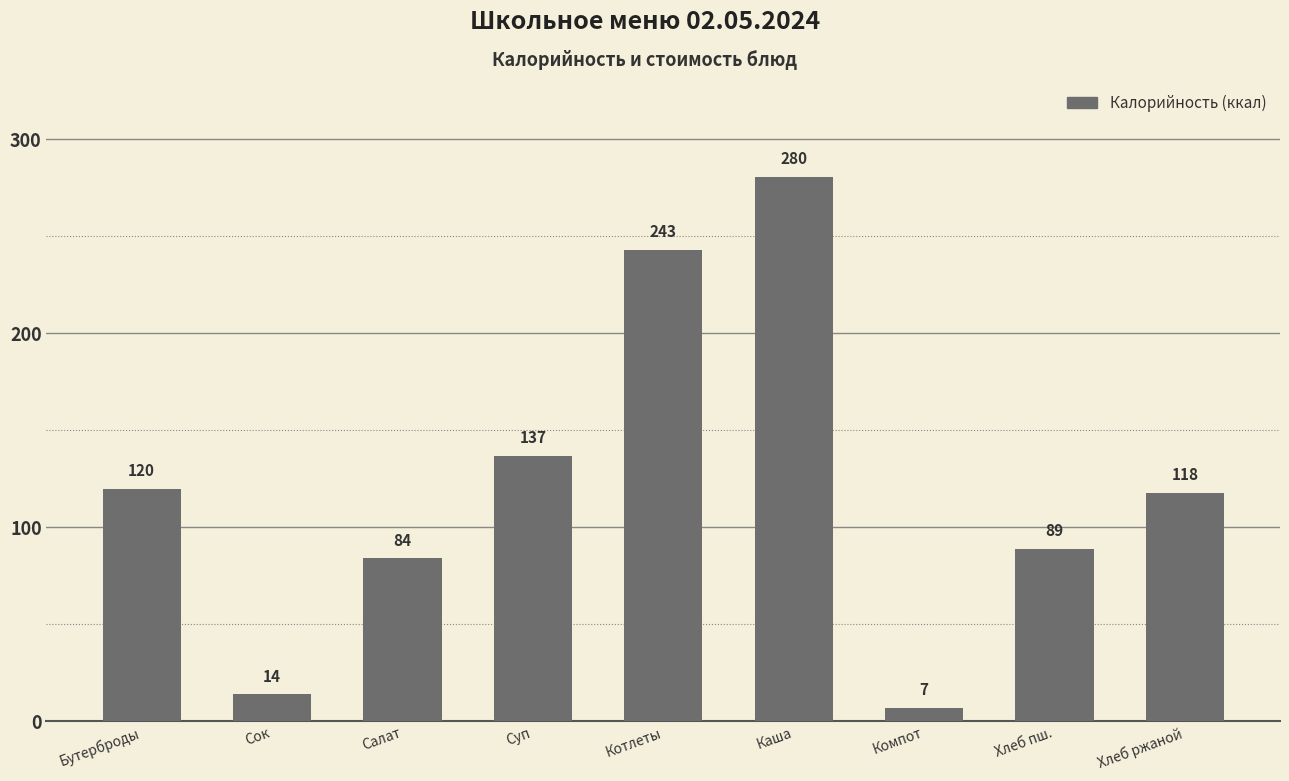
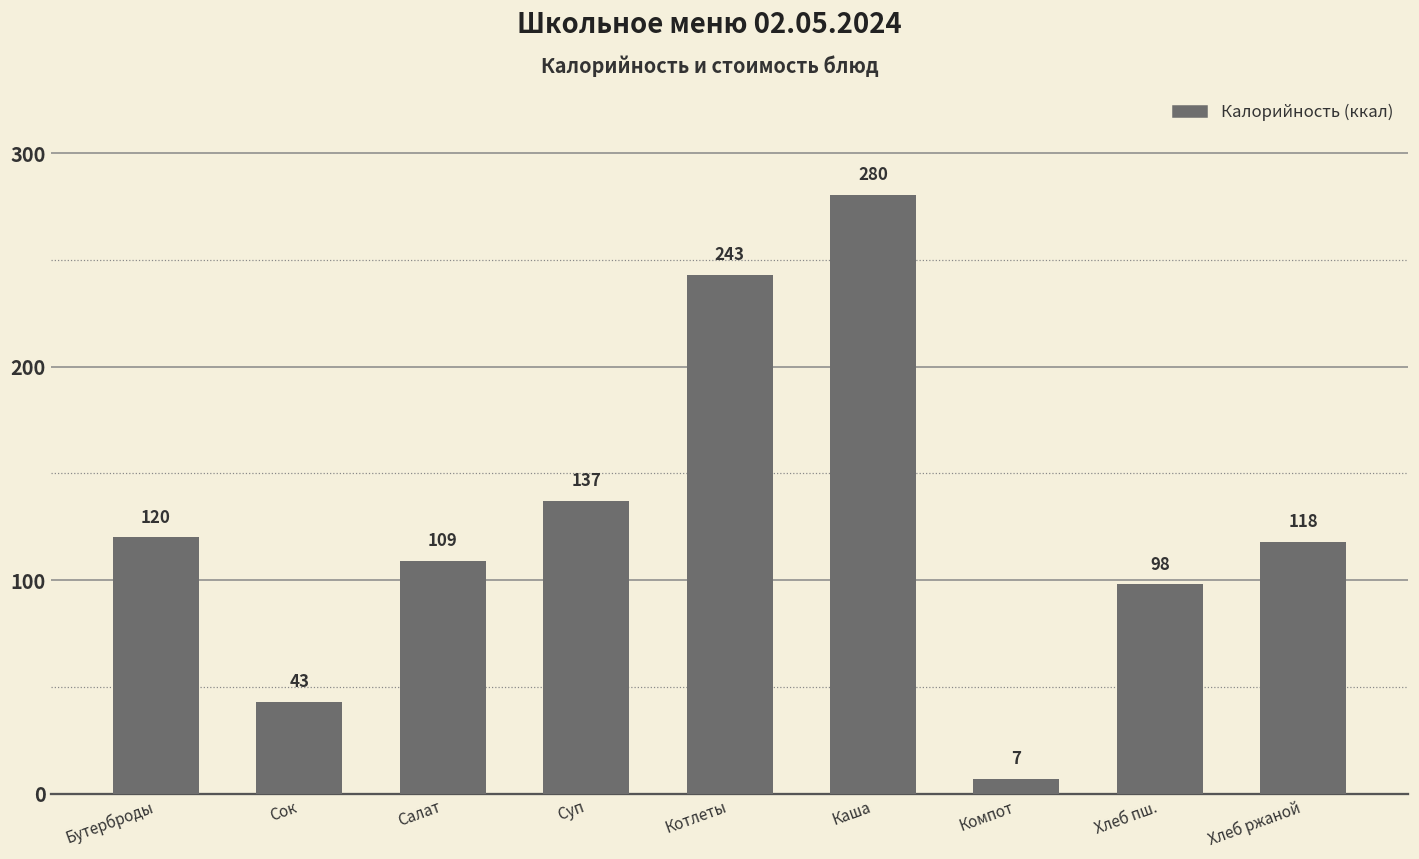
Сок: 14 -> 43
Салат: 84 -> 109
Хлеб пш.: 89 -> 98
